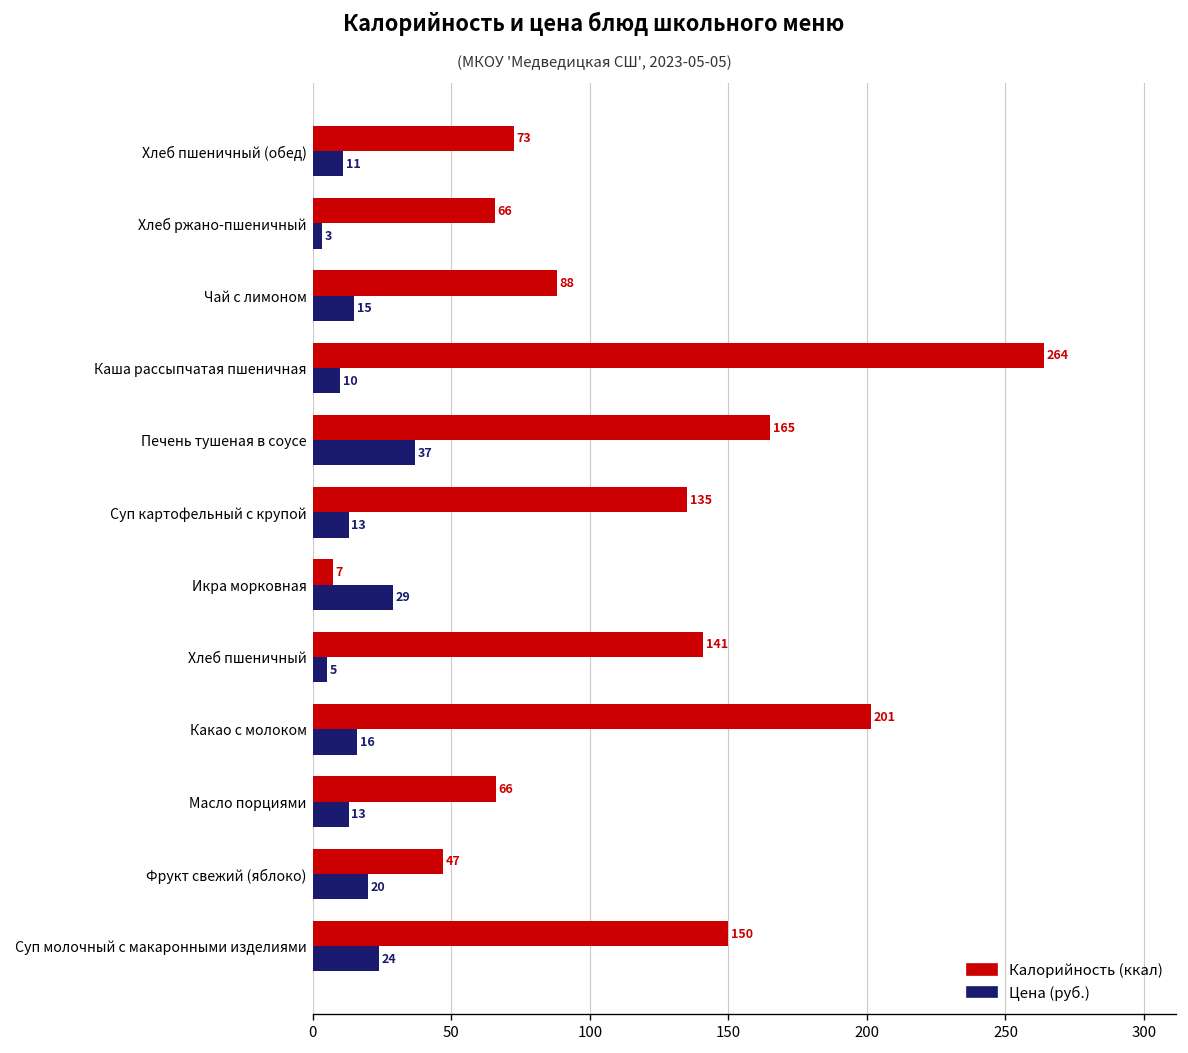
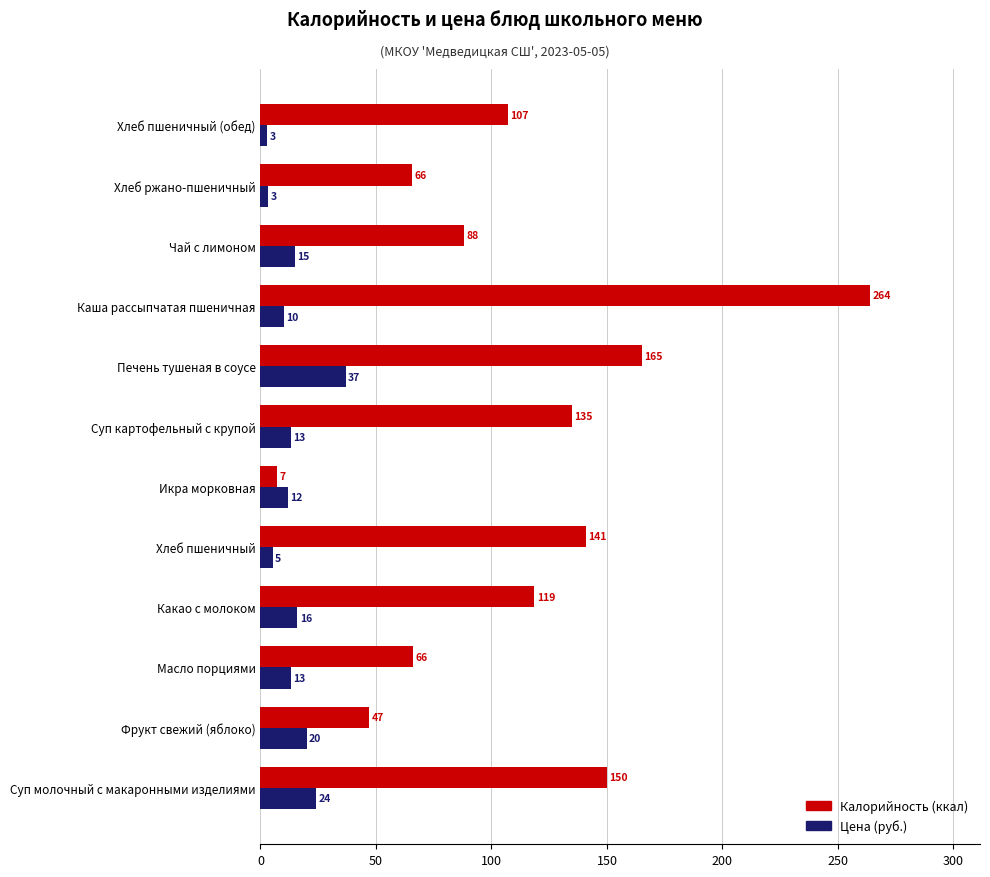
Калорийность (ккал), Хлеб пшеничный (обед): 73 -> 107
Цена (руб.), Хлеб пшеничный (обед): 11 -> 3
Цена (руб.), Икра морковная: 29 -> 12
Калорийность (ккал), Какао с молоком: 201 -> 119
